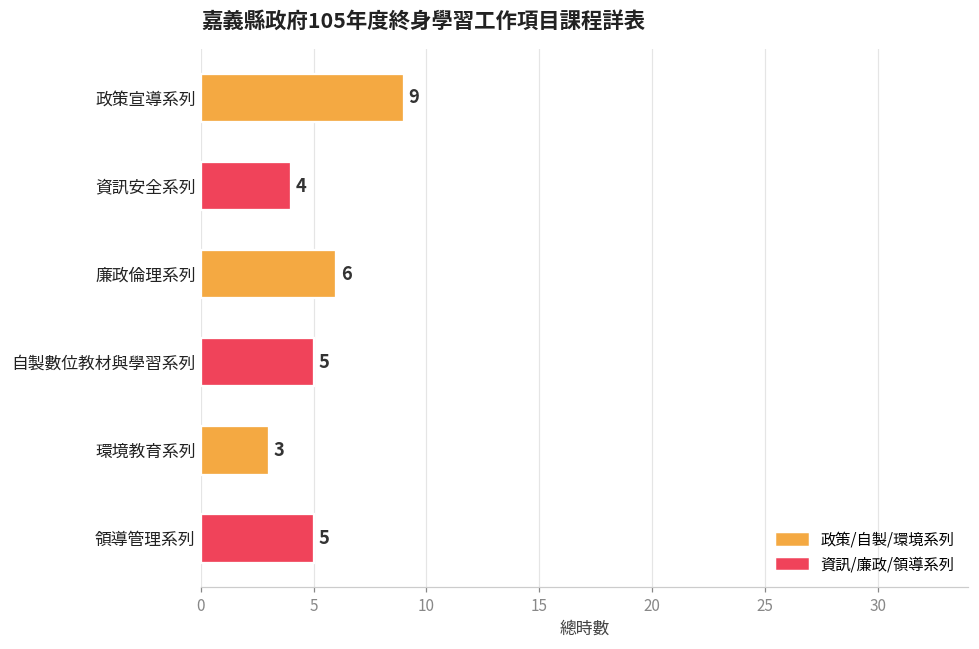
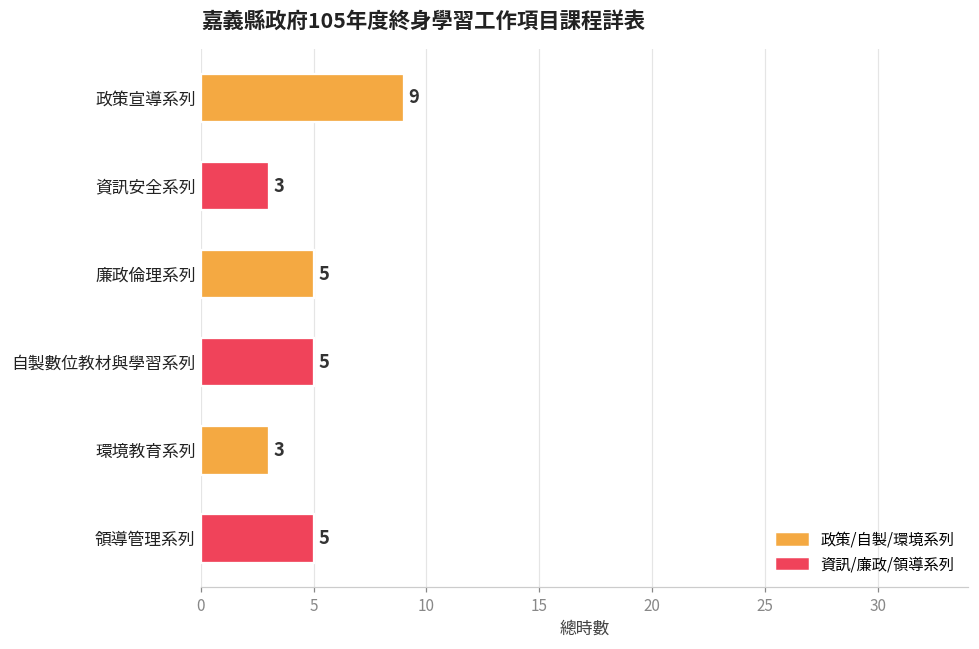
資訊安全系列: 4 -> 3
廉政倫理系列: 6 -> 5
